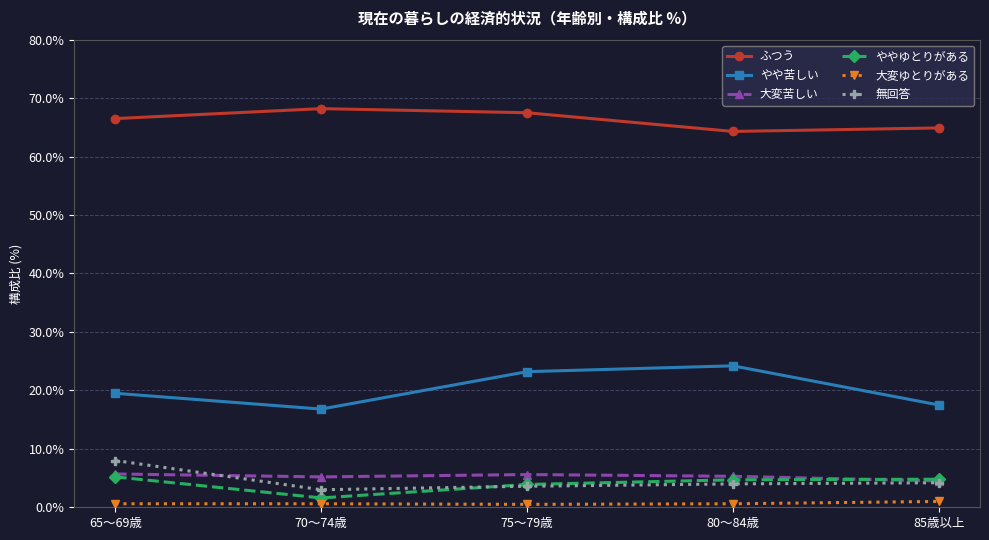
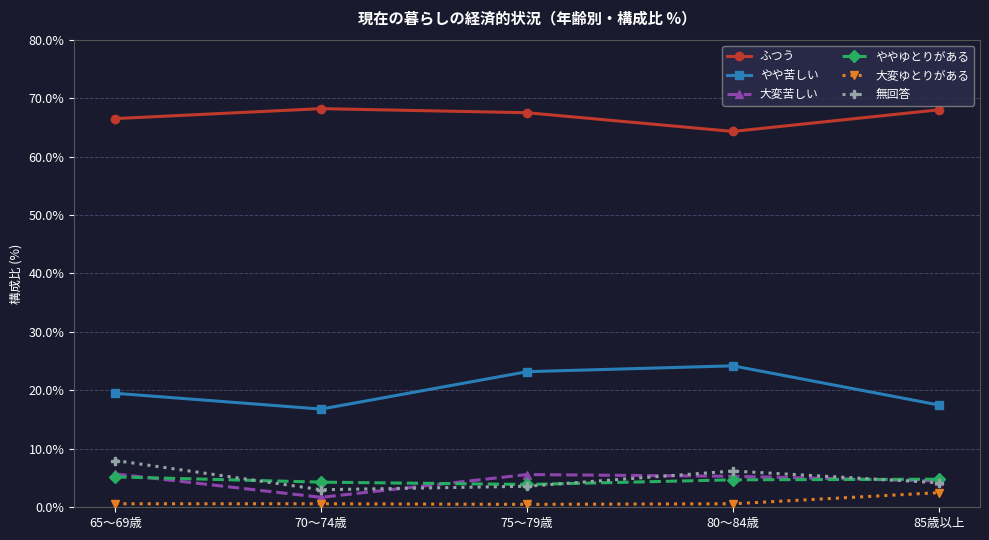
大変苦しい, 70～74歳: 5% -> 2%
ややゆとりがある, 70～74歳: 2% -> 4%
無回答, 80～84歳: 4% -> 6%
ふつう, 85歳以上: 65% -> 68%
大変ゆとりがある, 85歳以上: 1% -> 3%
